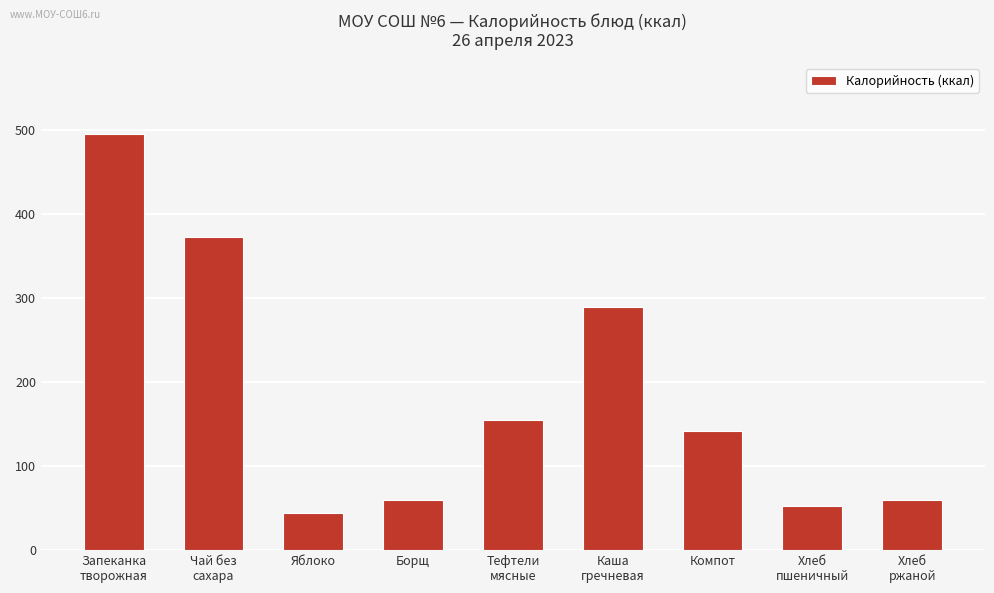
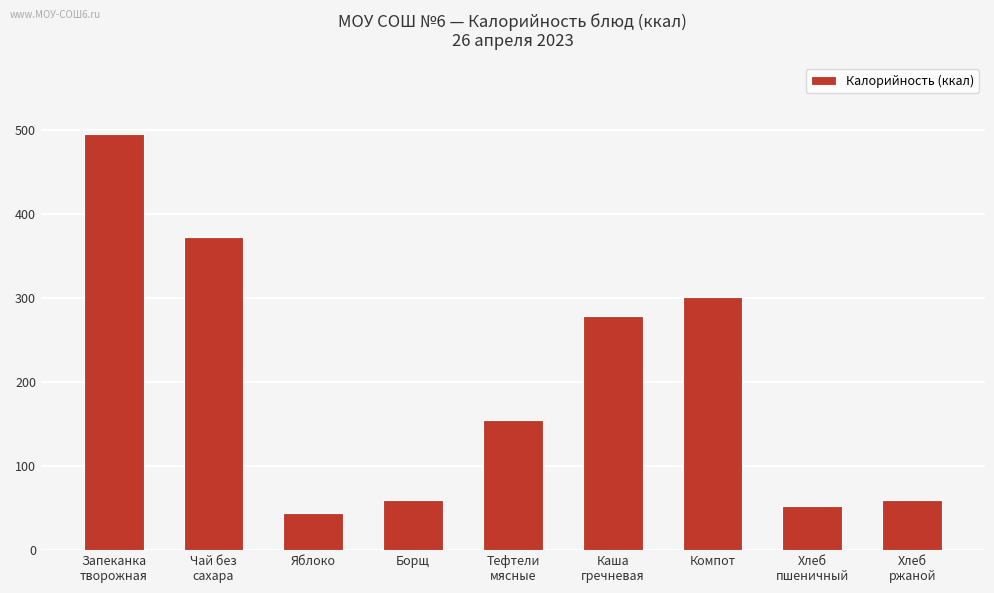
Каша гречневая: 290 -> 280
Компот: 140 -> 300
